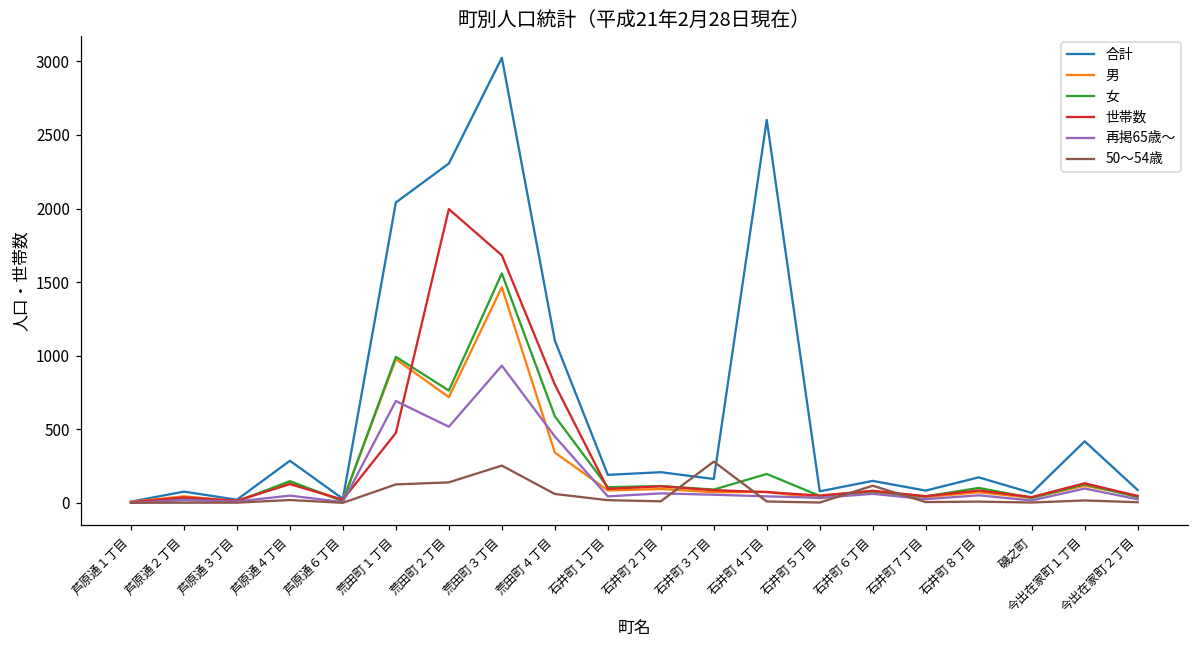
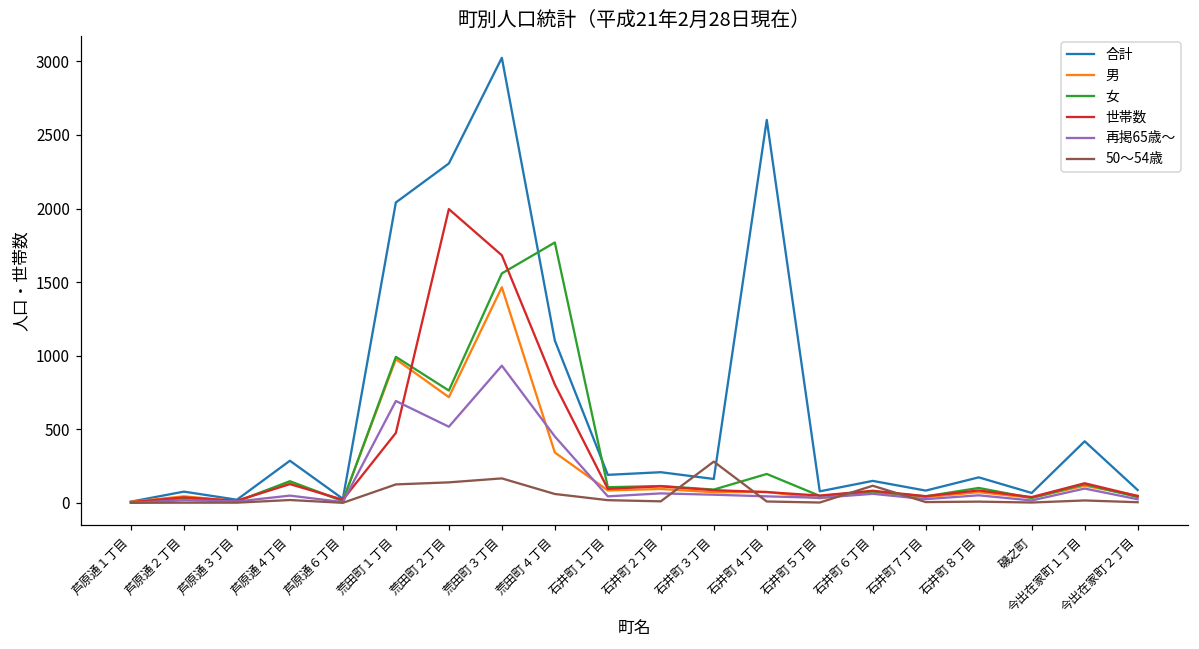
50～54歳, 荒田町３丁目: 250 -> 170
女, 荒田町４丁目: 590 -> 1770
